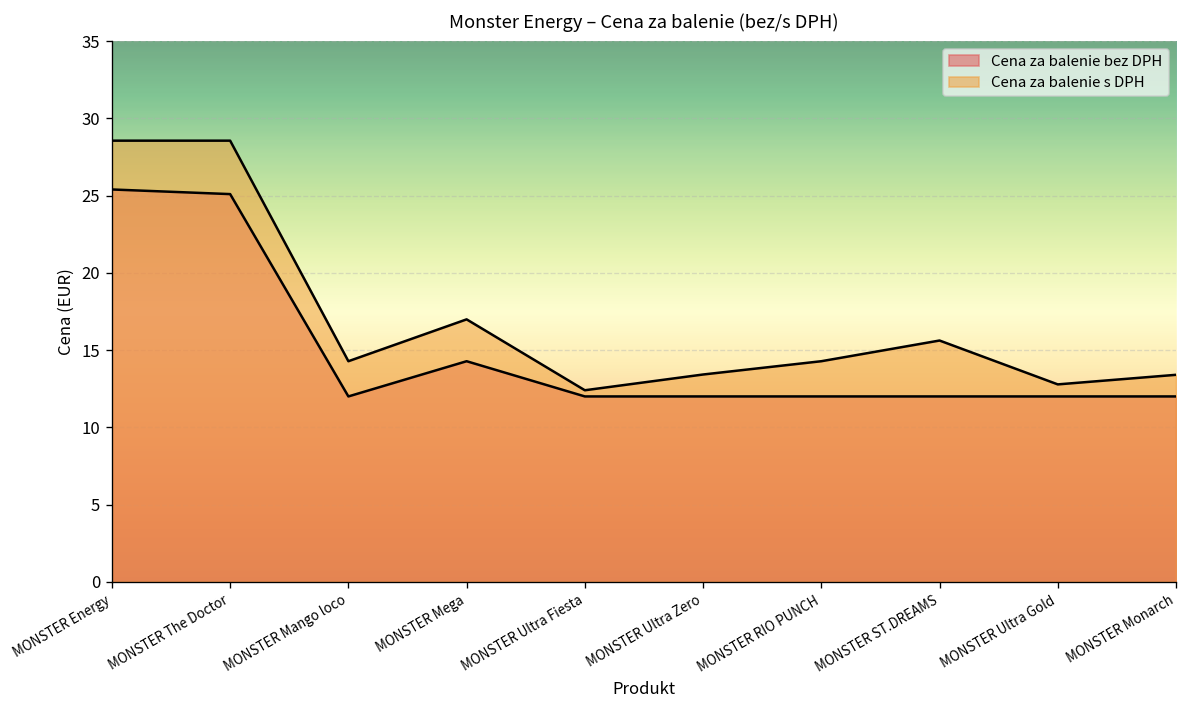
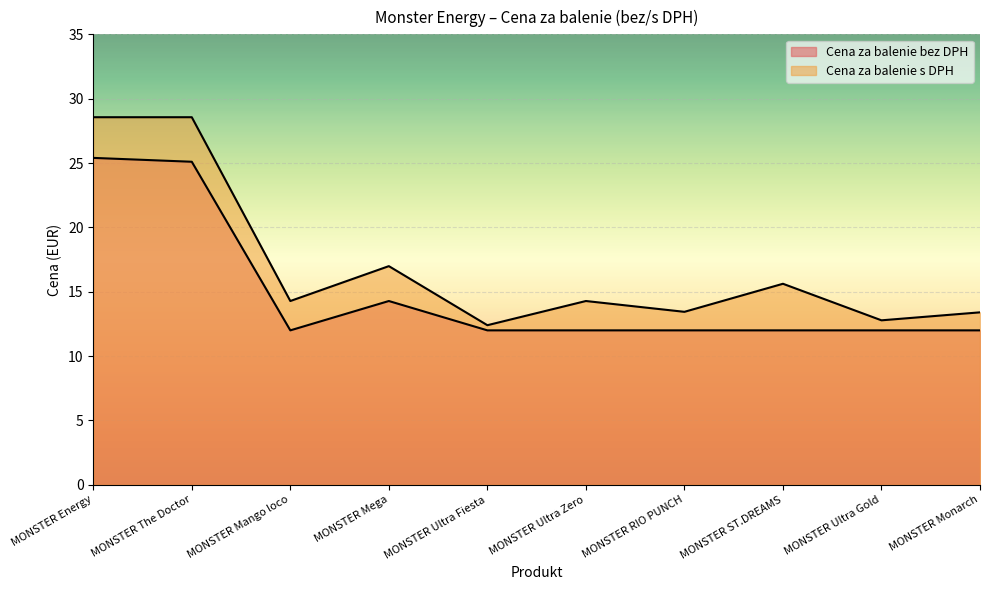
Cena za balenie s DPH, MONSTER Ultra Zero: 13.4 -> 14.3
Cena za balenie s DPH, MONSTER RIO PUNCH: 14.3 -> 13.4
